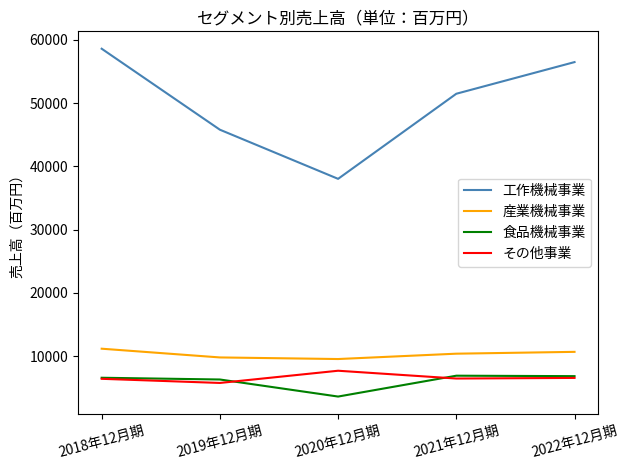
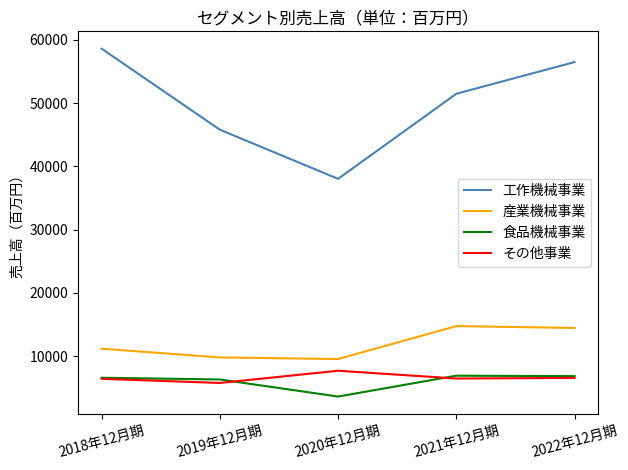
産業機械事業, 2021年12月期: 10000 -> 15000
産業機械事業, 2022年12月期: 11000 -> 14000
